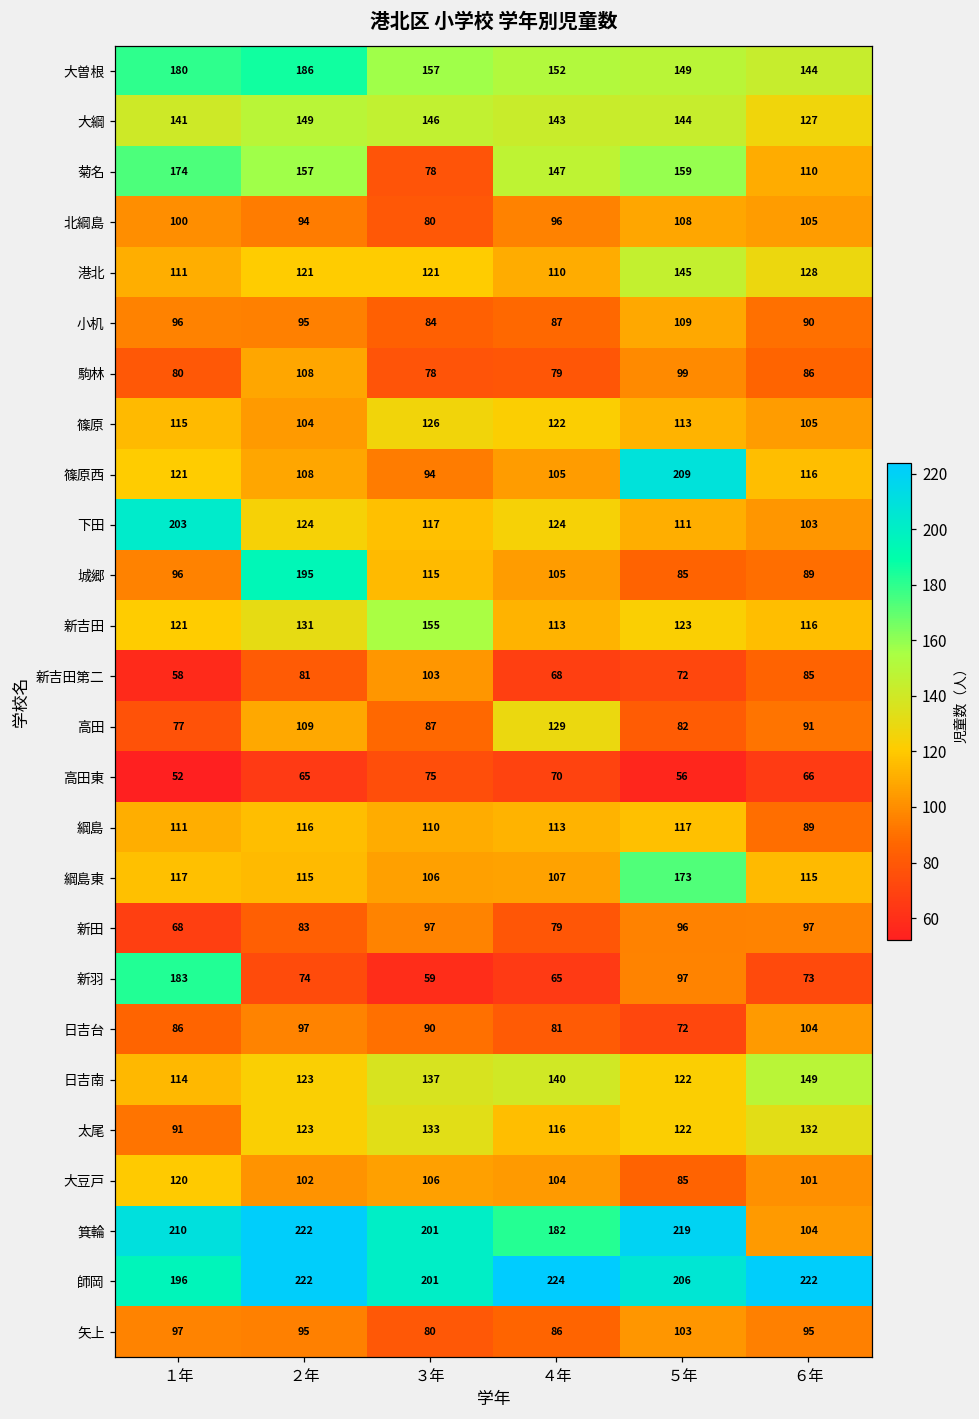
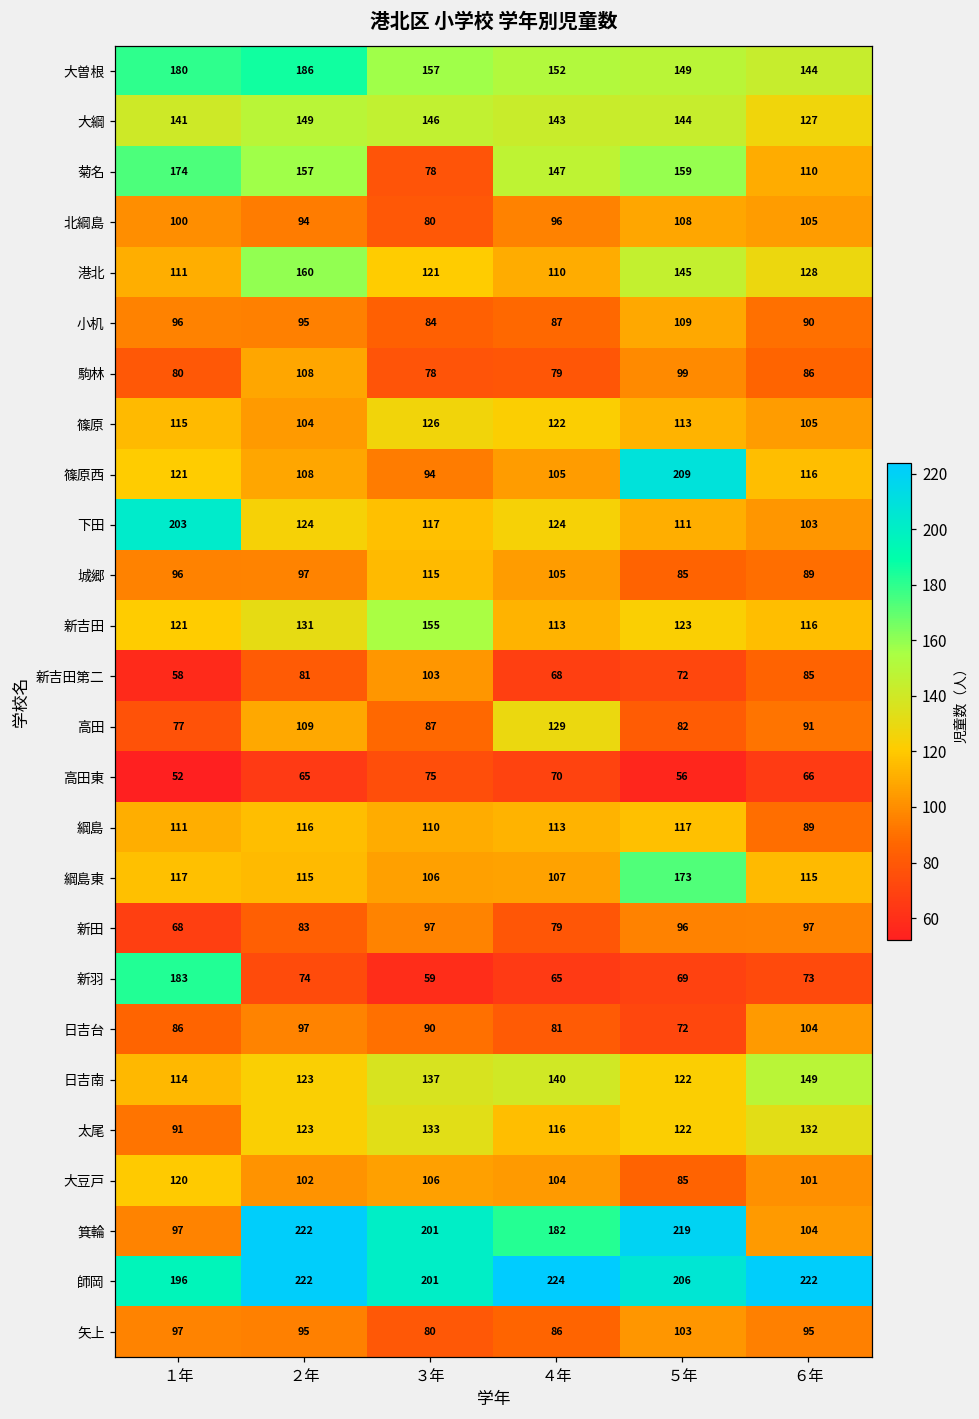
港北, ２年: 121 -> 160
城郷, ２年: 195 -> 97
新羽, ５年: 97 -> 69
箕輪, １年: 210 -> 97
